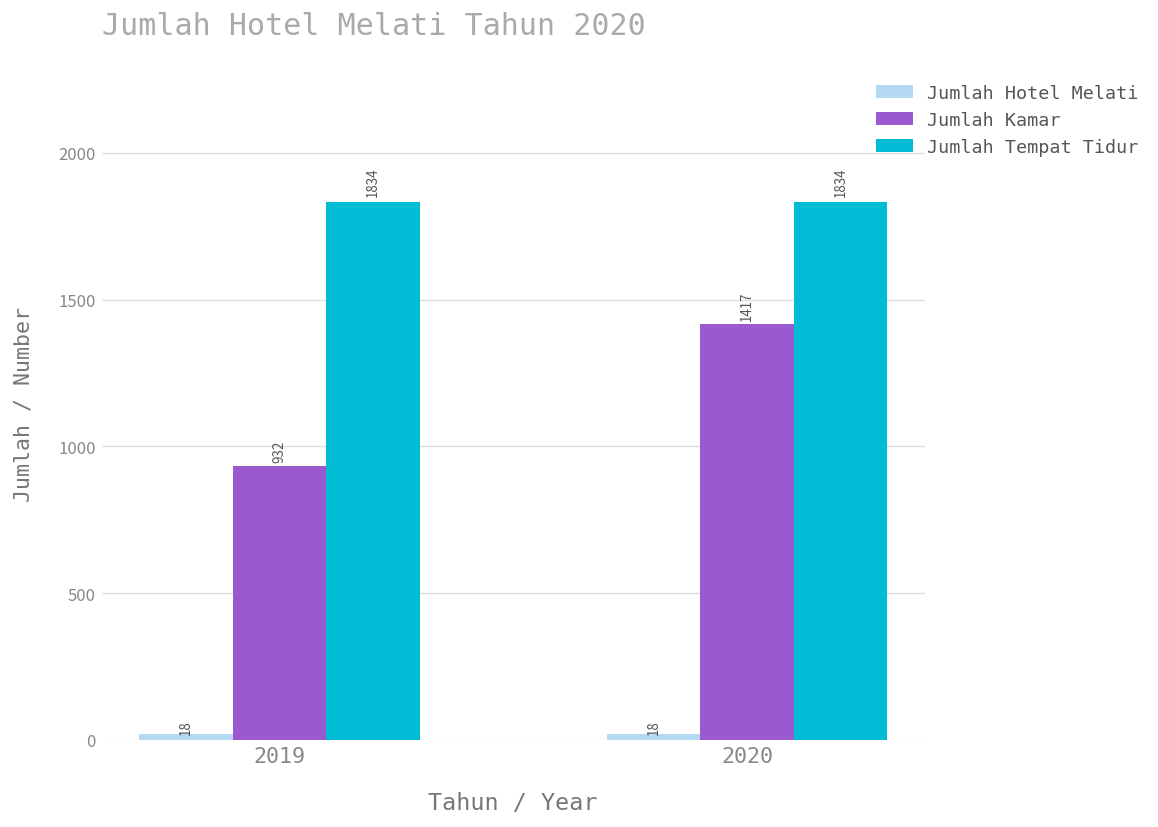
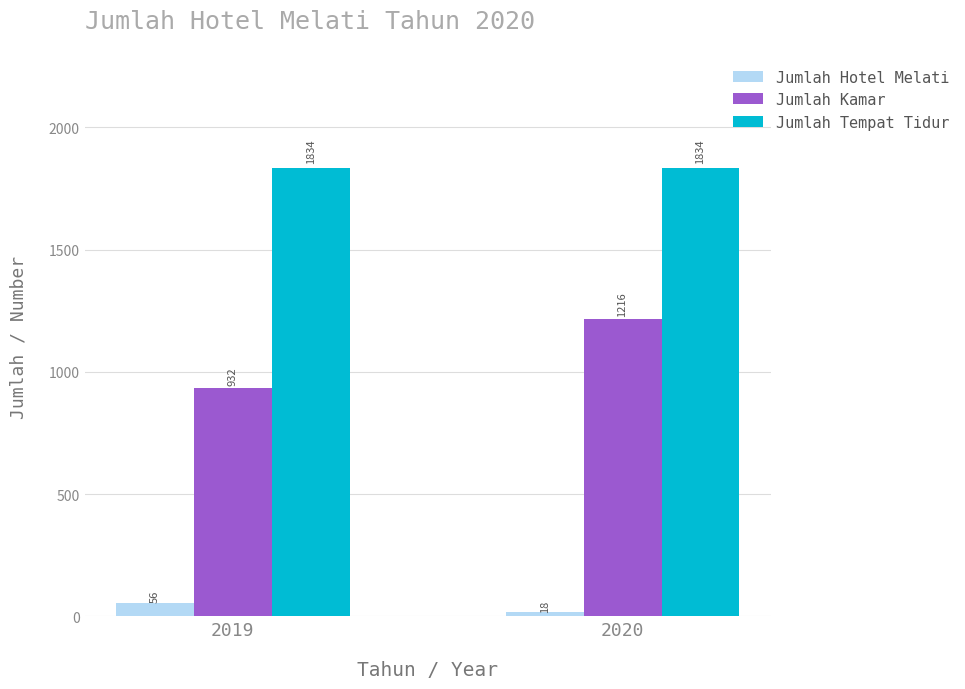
Jumlah Hotel Melati, 2019: 18 -> 56
Jumlah Kamar, 2020: 1417 -> 1216
